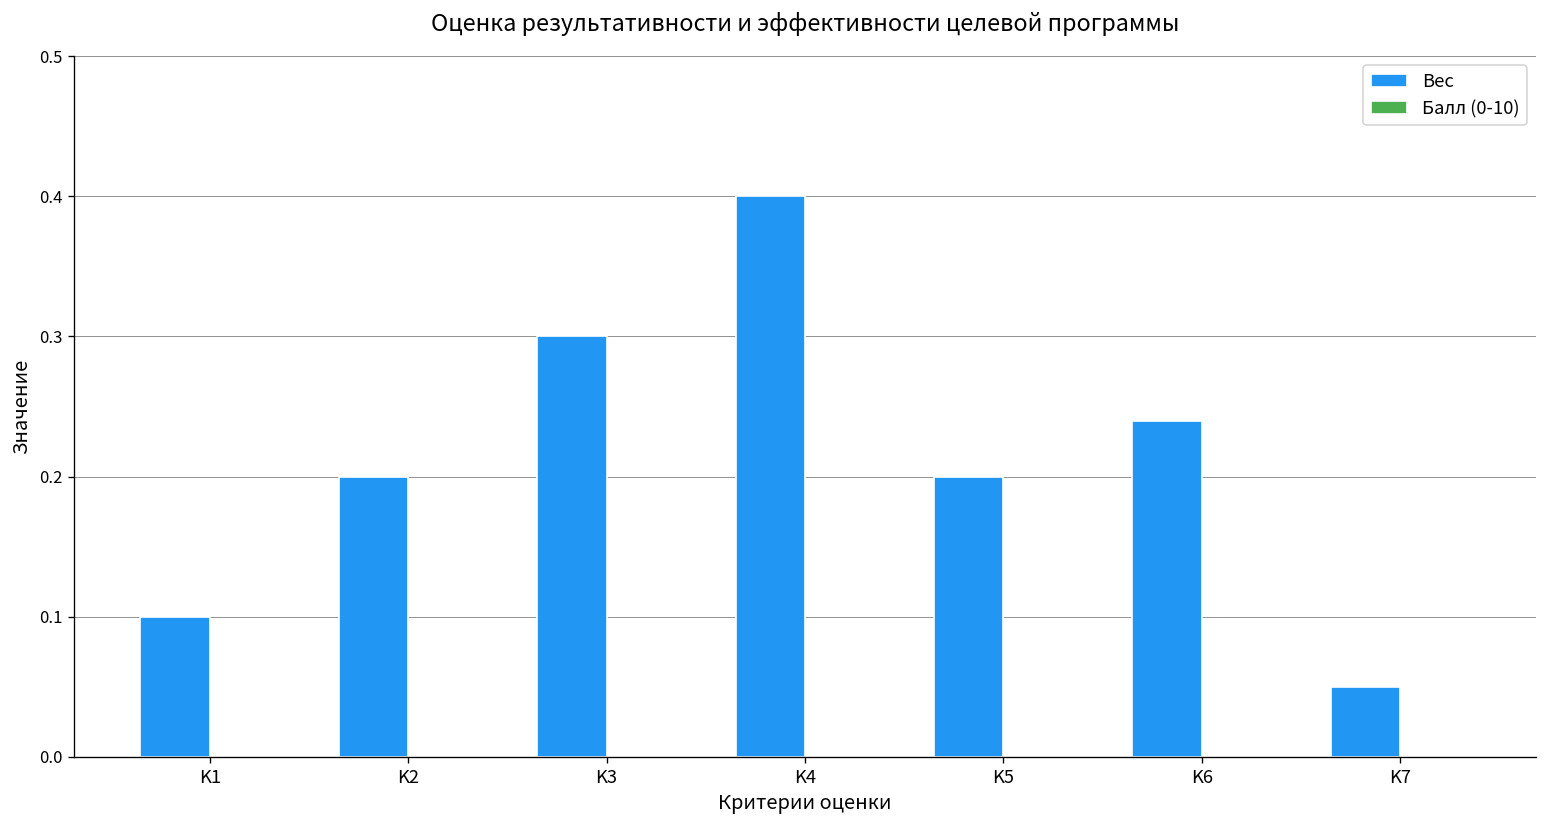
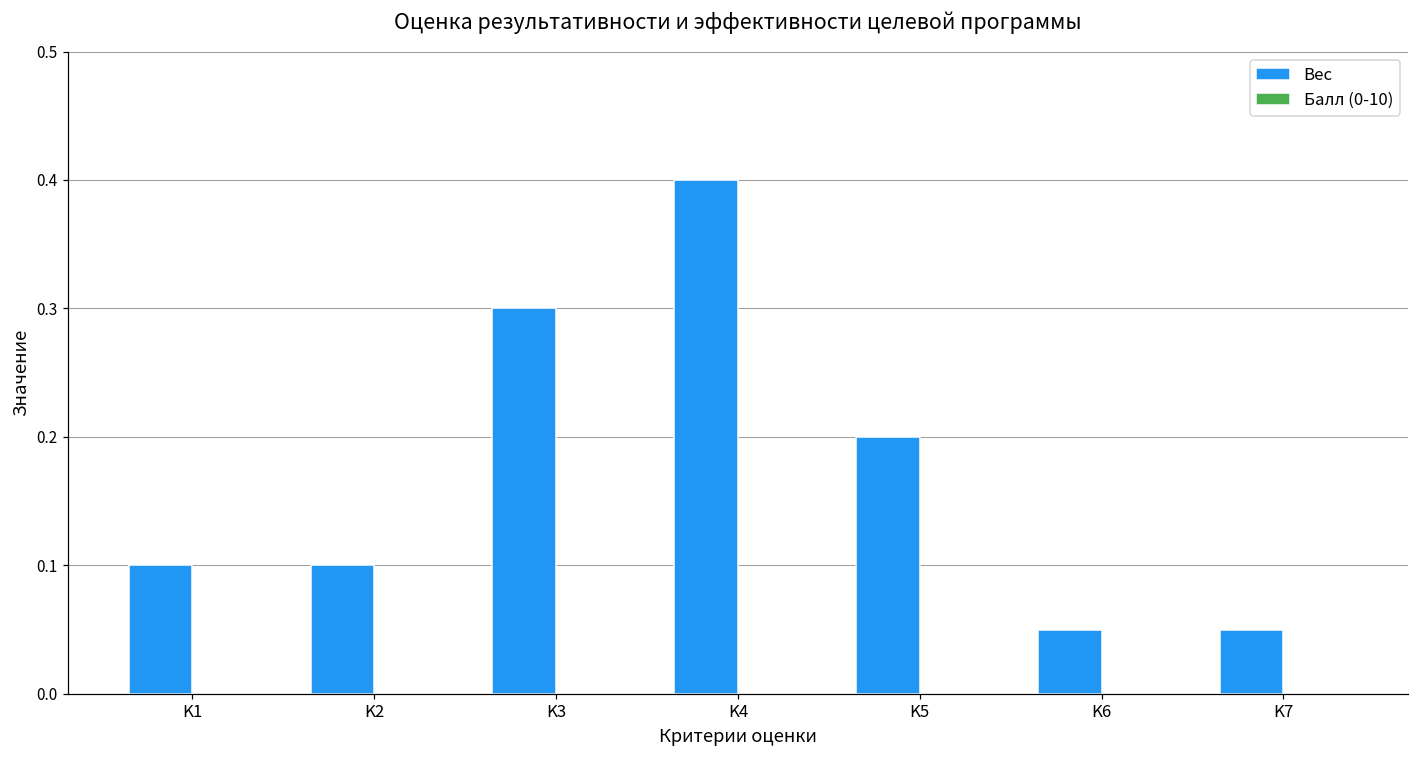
Вес, K2: 0.2 -> 0.1
Вес, K6: 0.24 -> 0.05
